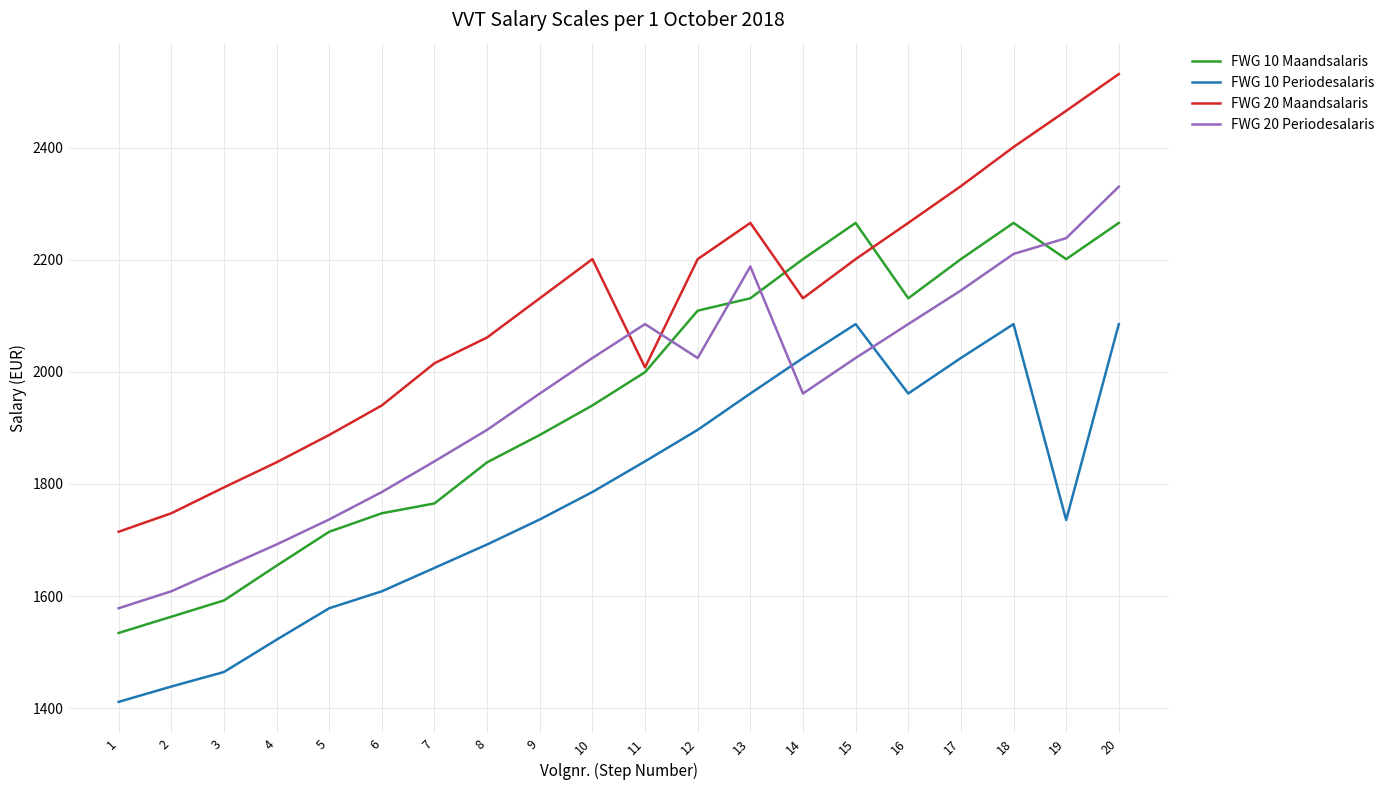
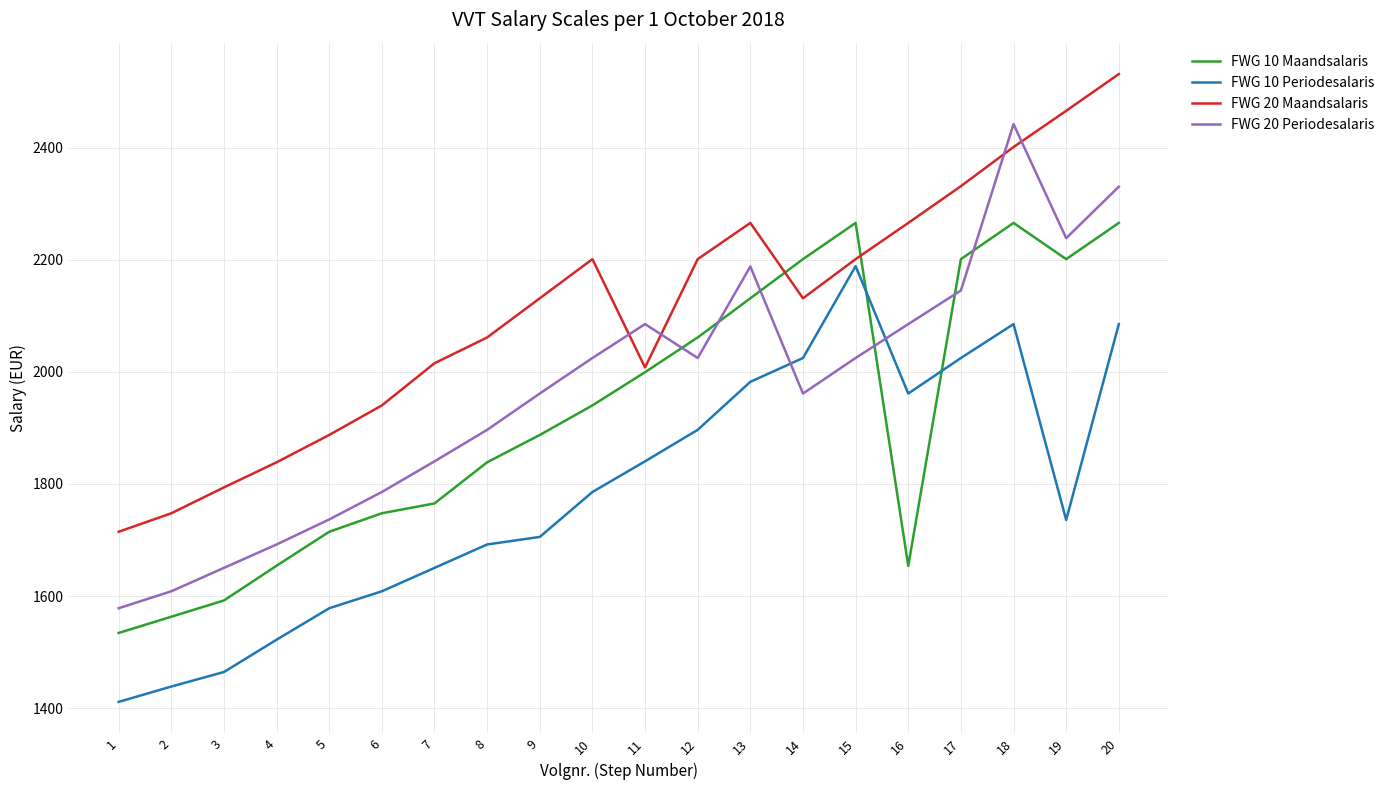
FWG 10 Periodesalaris, 9: 1740 -> 1710
FWG 10 Maandsalaris, 12: 2110 -> 2060
FWG 10 Periodesalaris, 13: 1960 -> 1980
FWG 10 Periodesalaris, 15: 2090 -> 2190
FWG 10 Maandsalaris, 16: 2130 -> 1650
FWG 20 Periodesalaris, 18: 2210 -> 2440
